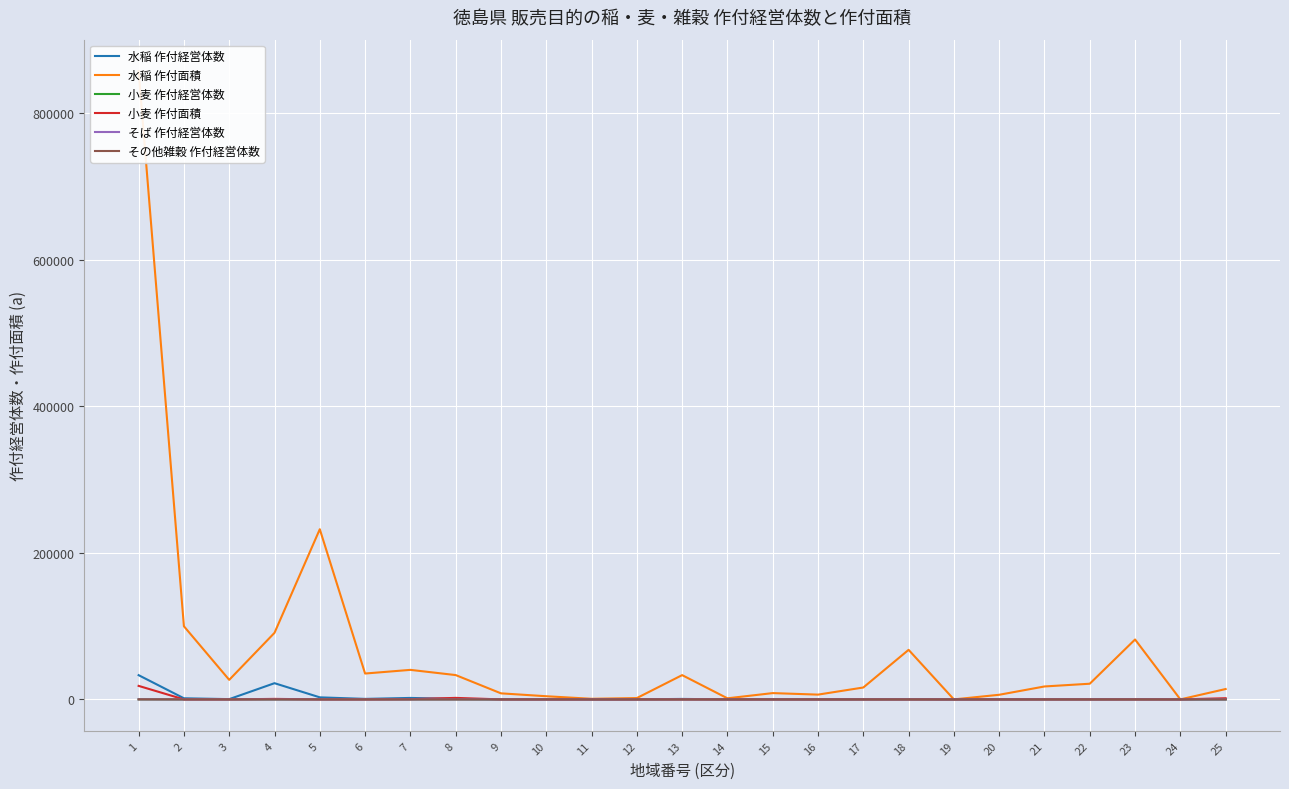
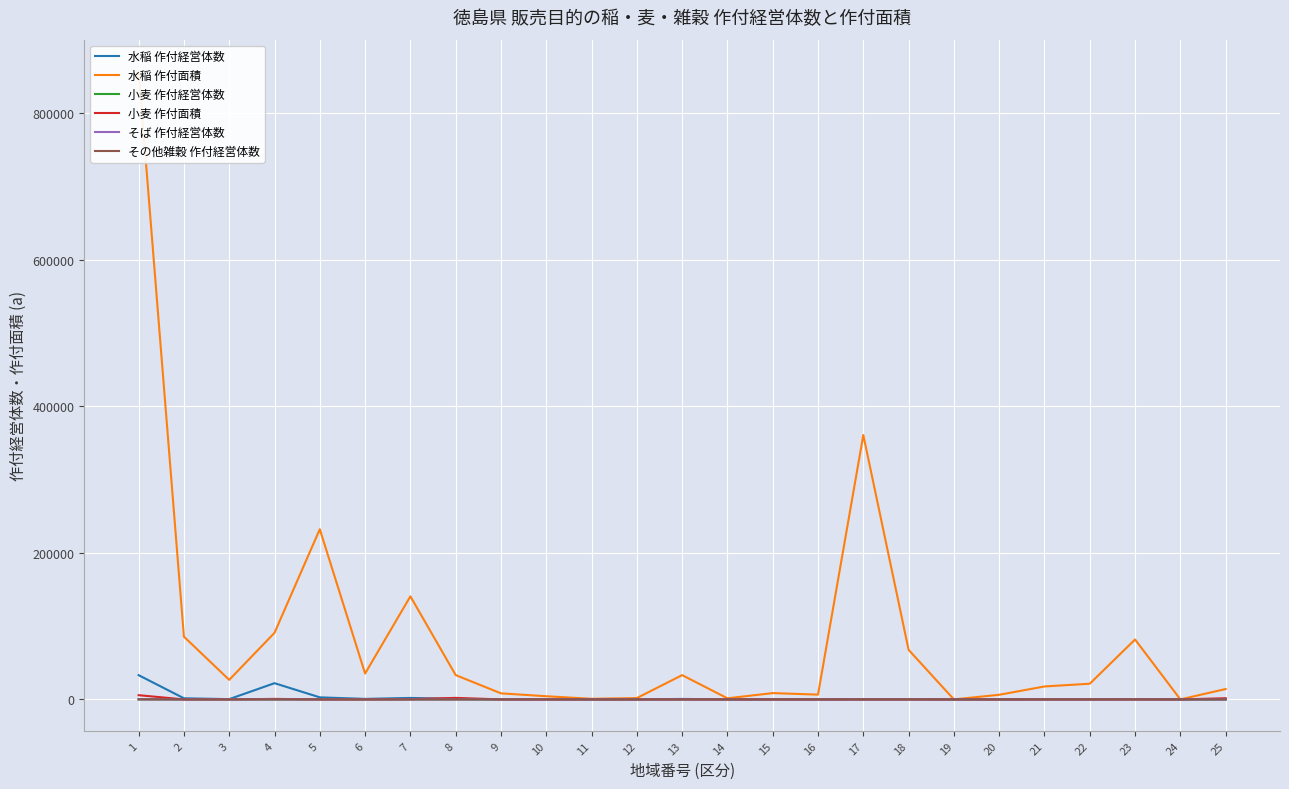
小麦 作付面積, 1: 20000 -> 10000
水稲 作付面積, 2: 100000 -> 90000
水稲 作付面積, 7: 40000 -> 140000
水稲 作付面積, 17: 20000 -> 360000
